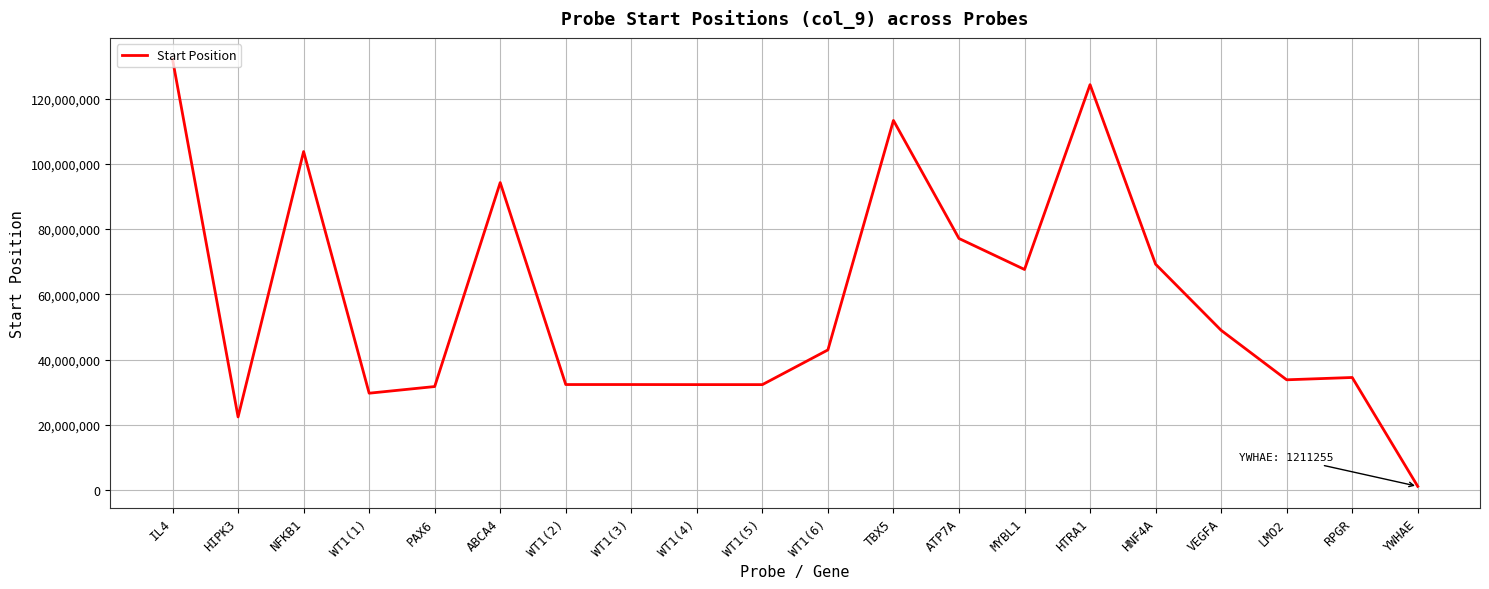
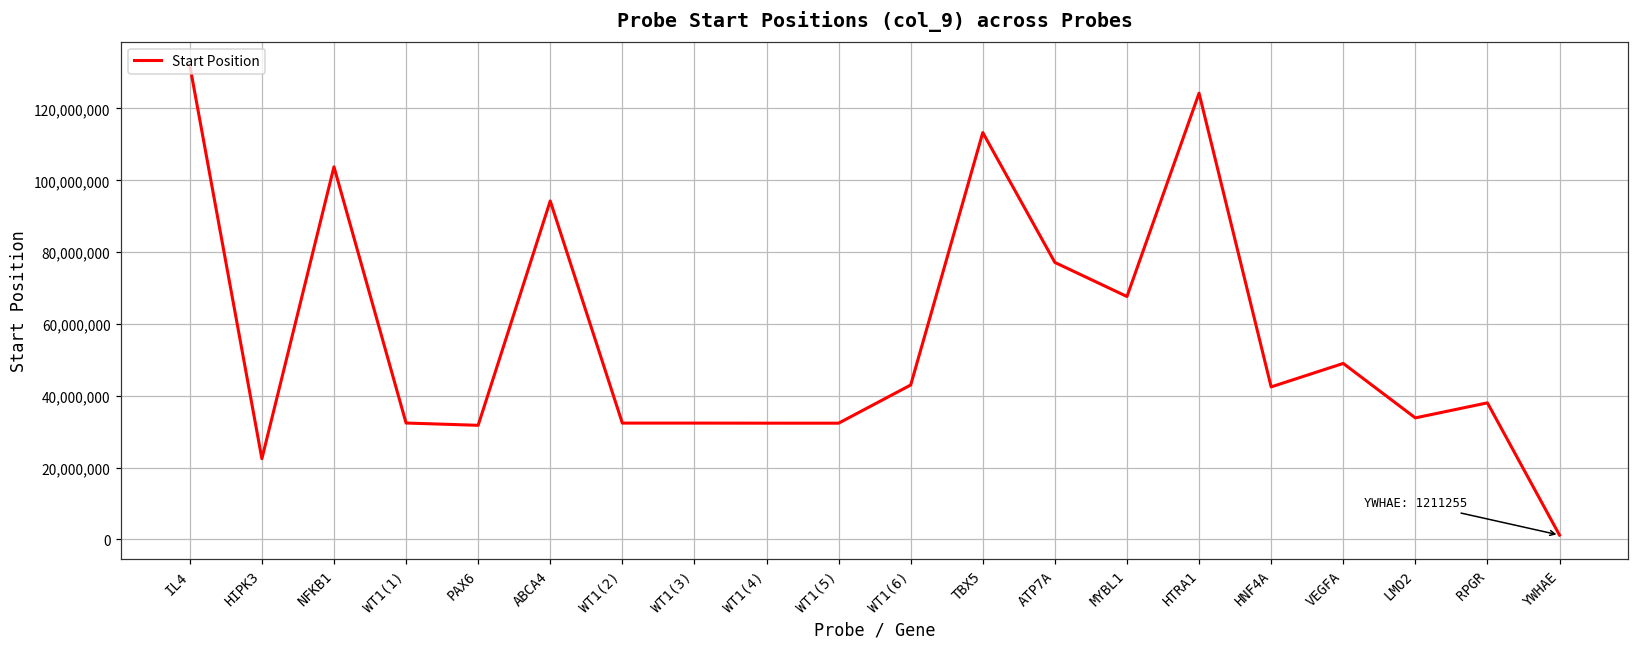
WT1(1): 30,000,000 -> 32,000,000
HNF4A: 69,000,000 -> 42,000,000
RPGR: 35,000,000 -> 38,000,000
